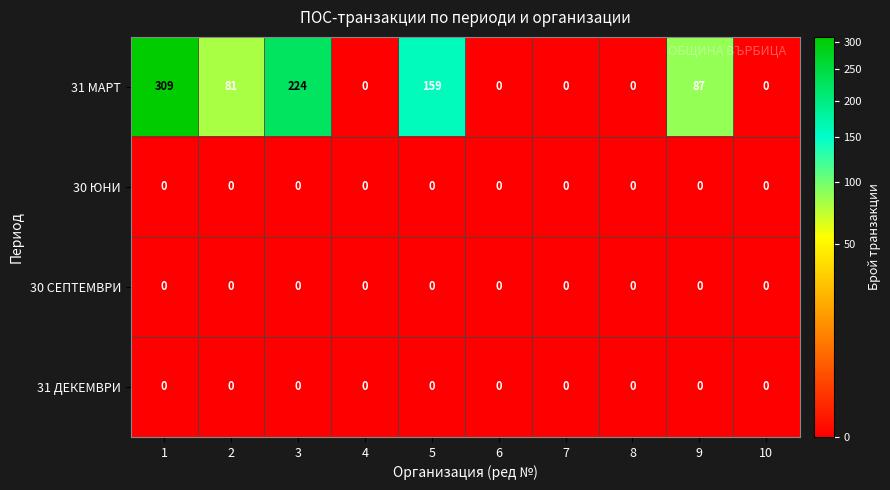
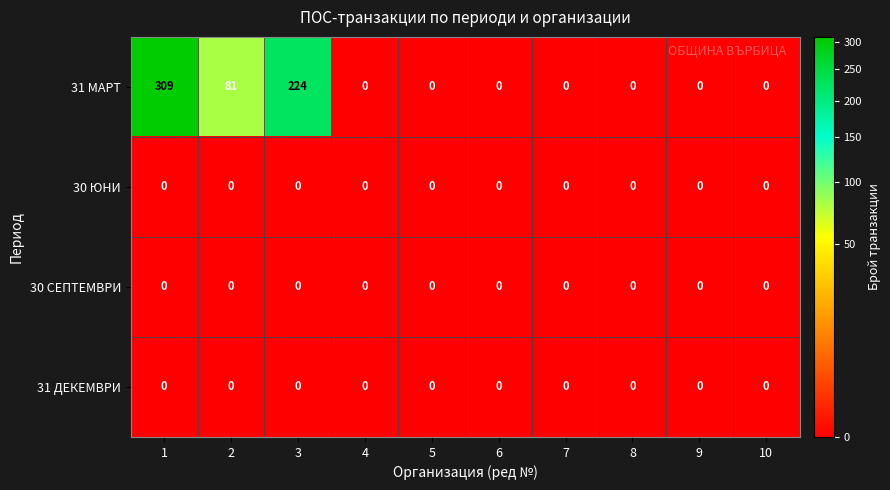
31 МАРТ, 5: 159 -> 0
31 МАРТ, 9: 87 -> 0
